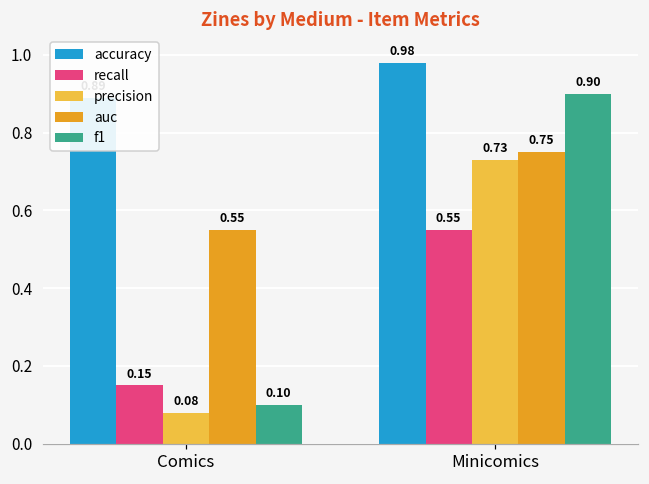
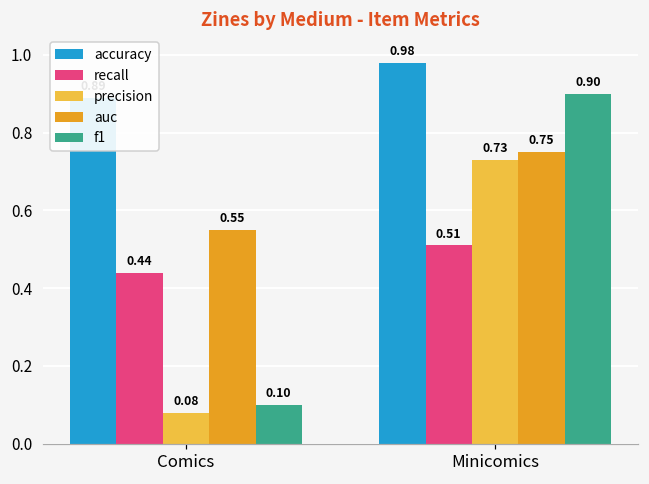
recall, Comics: 0.15 -> 0.44
recall, Minicomics: 0.55 -> 0.51
